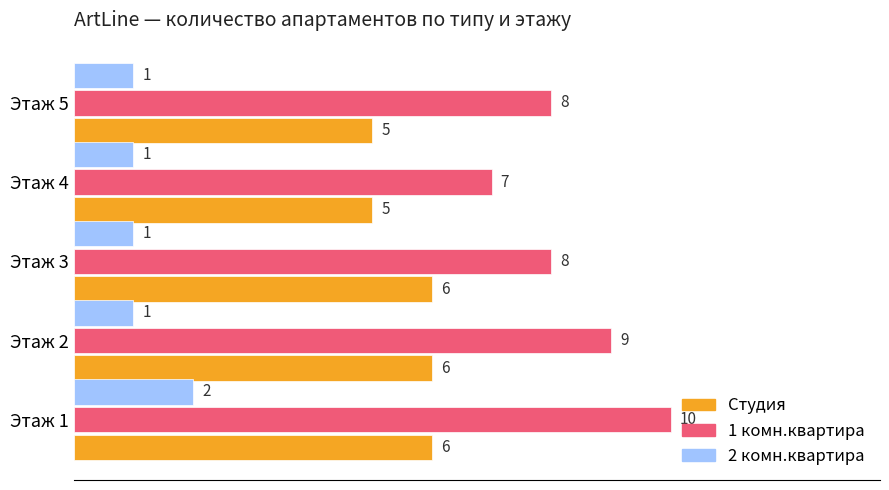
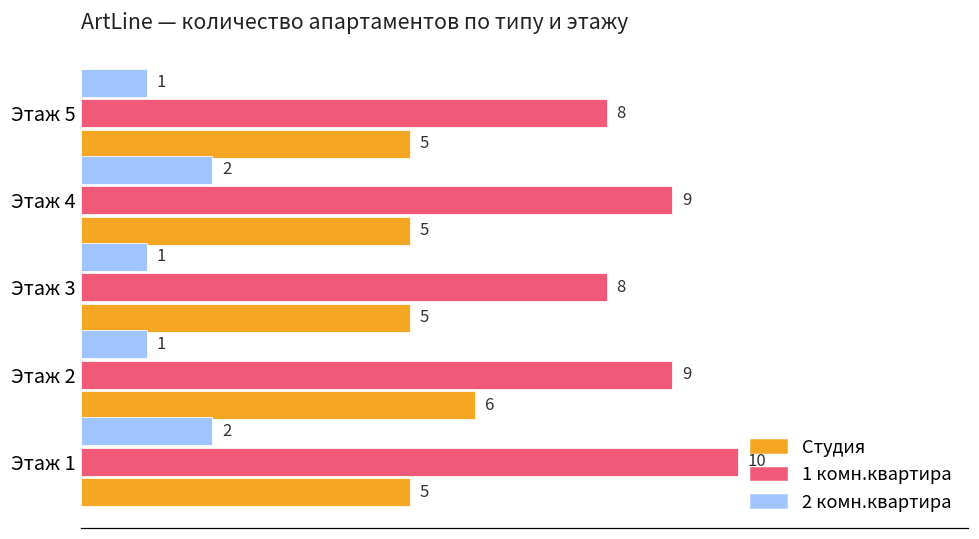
2 комн.квартира, Этаж 4: 1 -> 2
1 комн.квартира, Этаж 4: 7 -> 9
Студия, Этаж 3: 6 -> 5
Студия, Этаж 1: 6 -> 5
